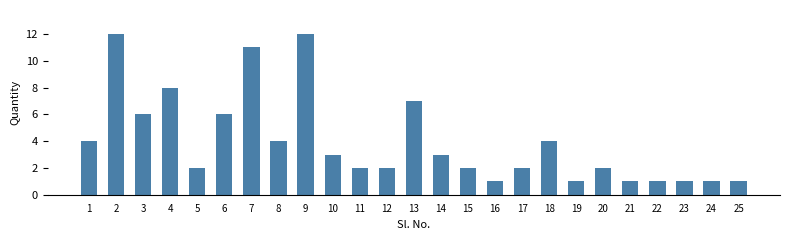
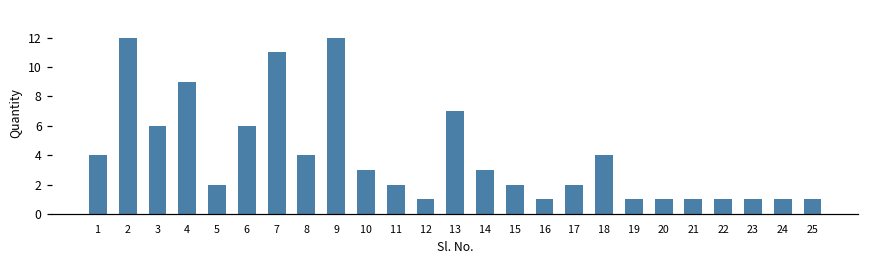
4: 8 -> 9
12: 2 -> 1
20: 2 -> 1
